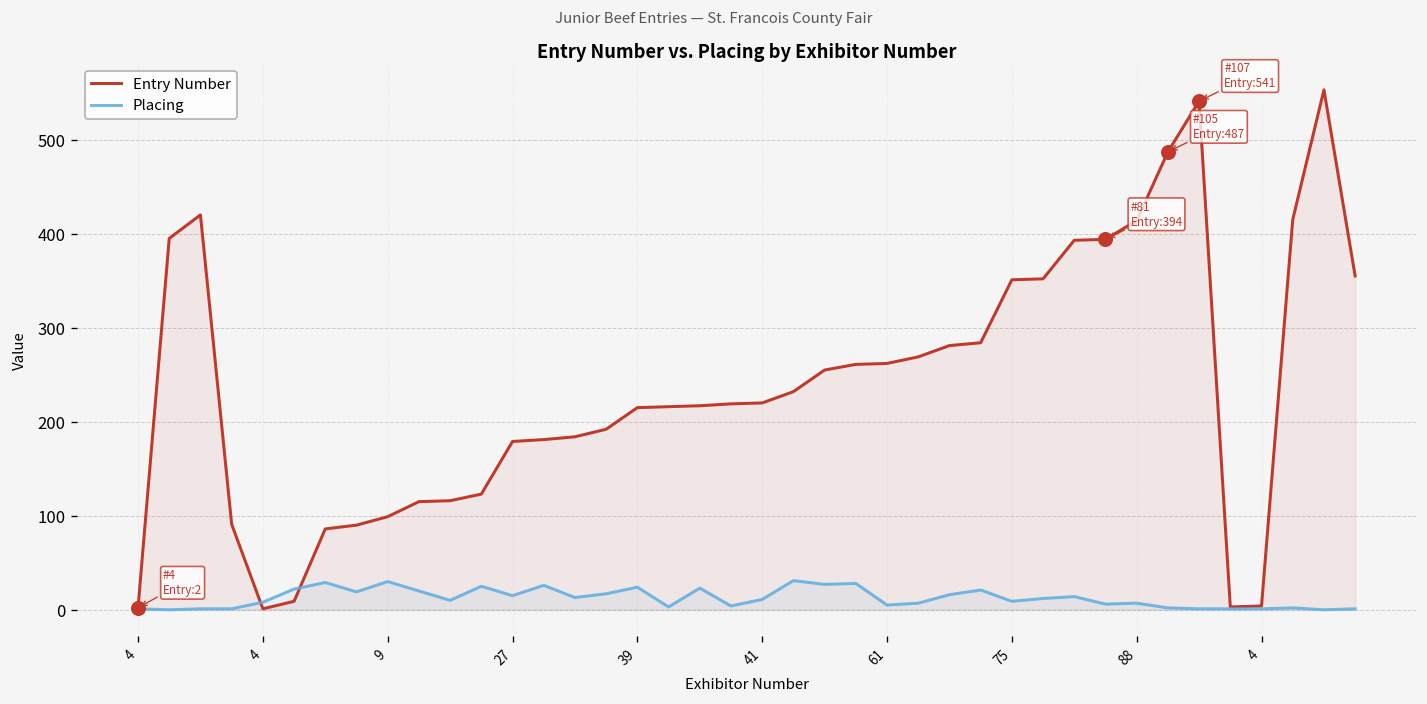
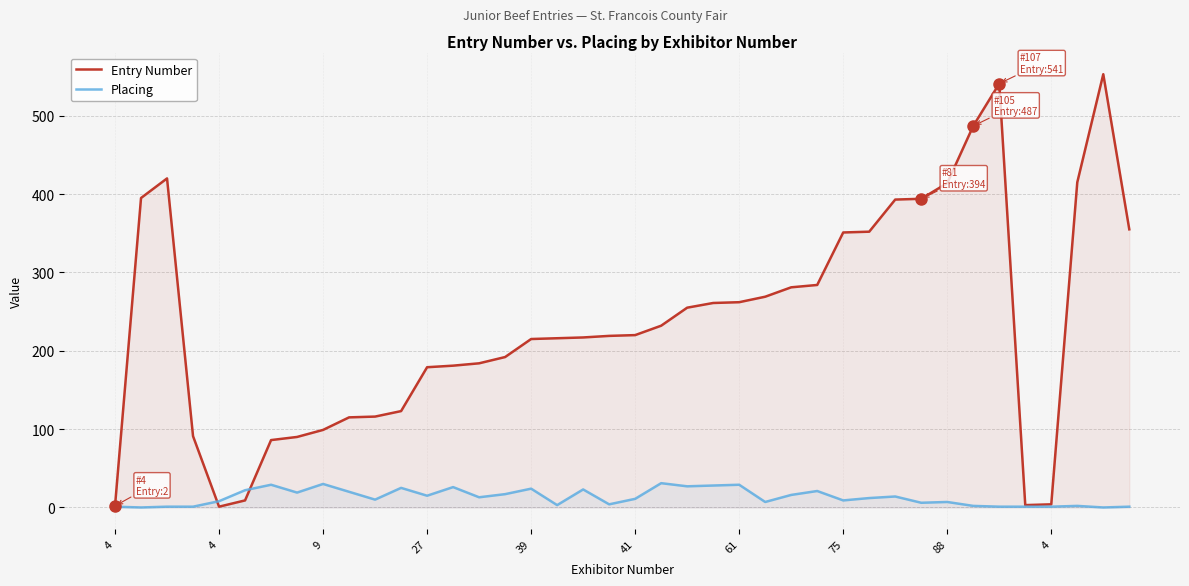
Placing, 61: 10 -> 30
